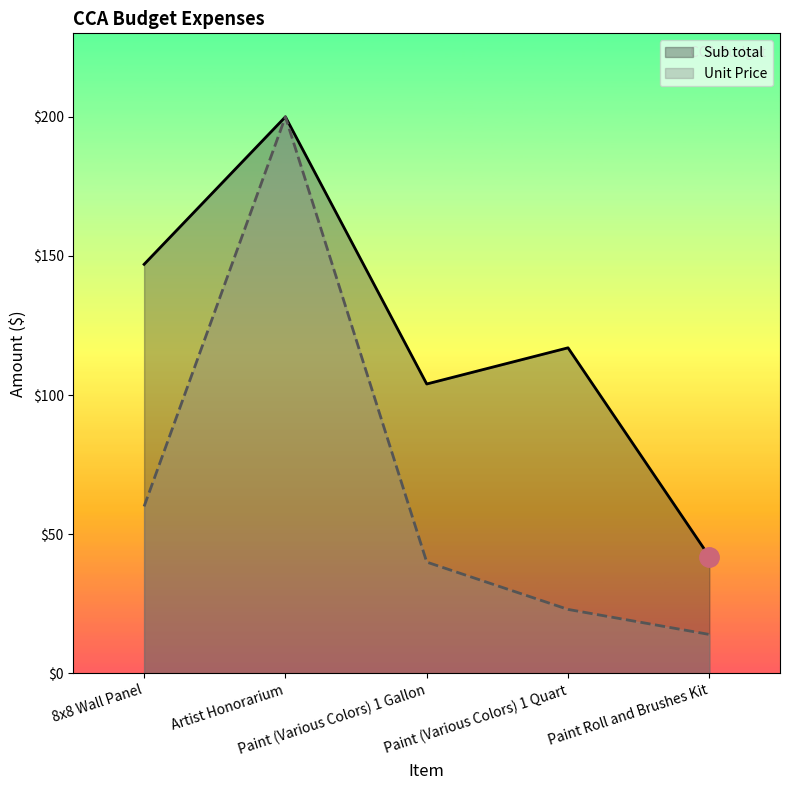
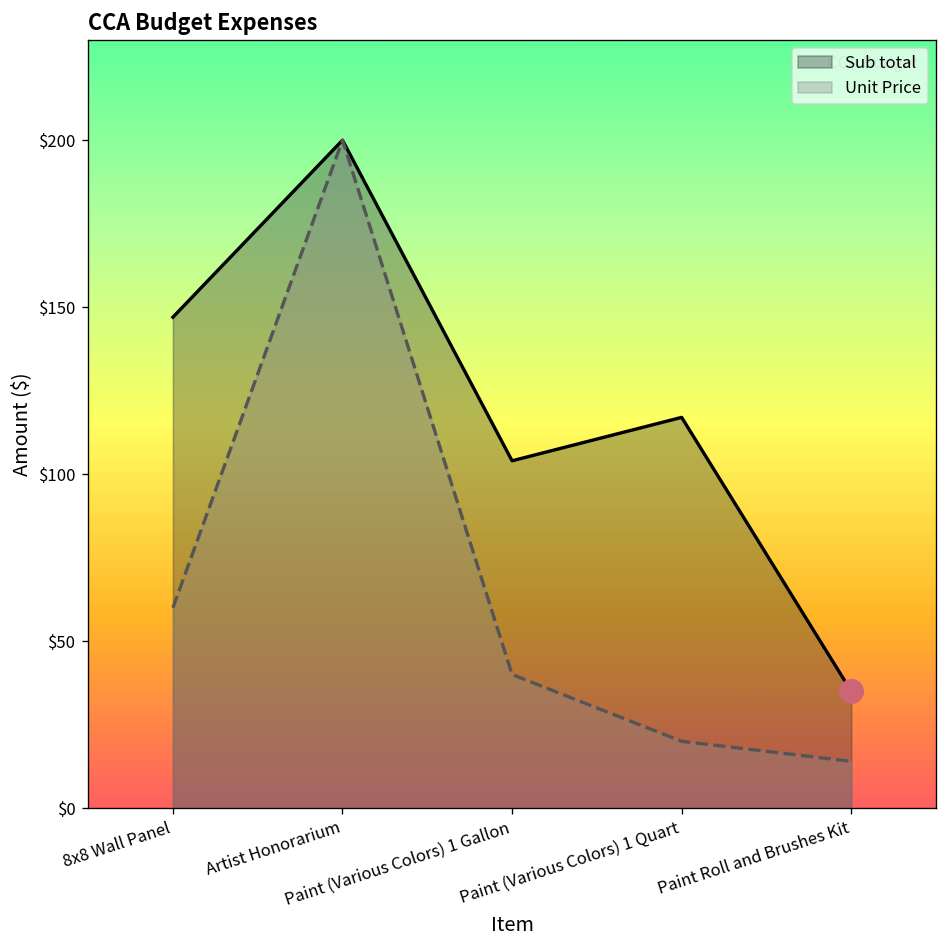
Unit Price, Paint (Various Colors) 1 Quart: $23 -> $20
Sub total, Paint Roll and Brushes Kit: $42 -> $35
